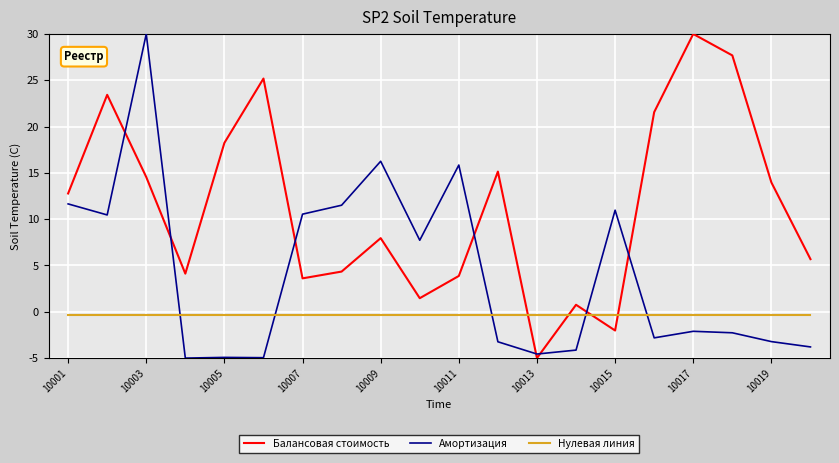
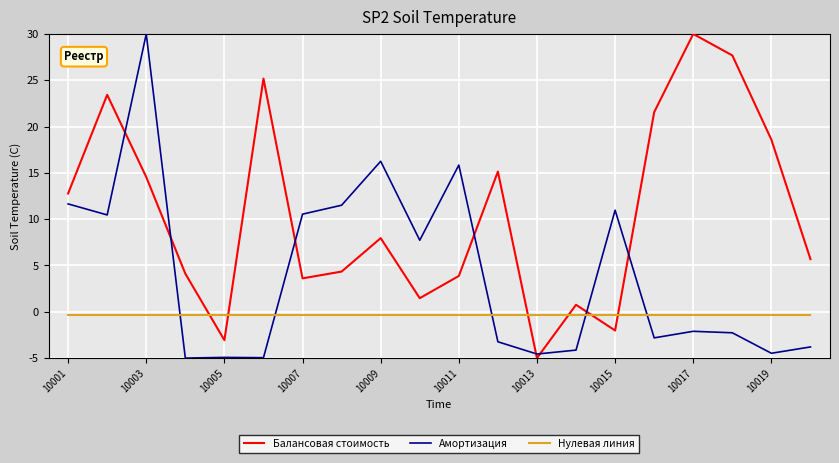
Балансовая стоимость, 10005: 18 -> -3
Балансовая стоимость, 10019: 14 -> 19
Амортизация, 10019: -3 -> -4
